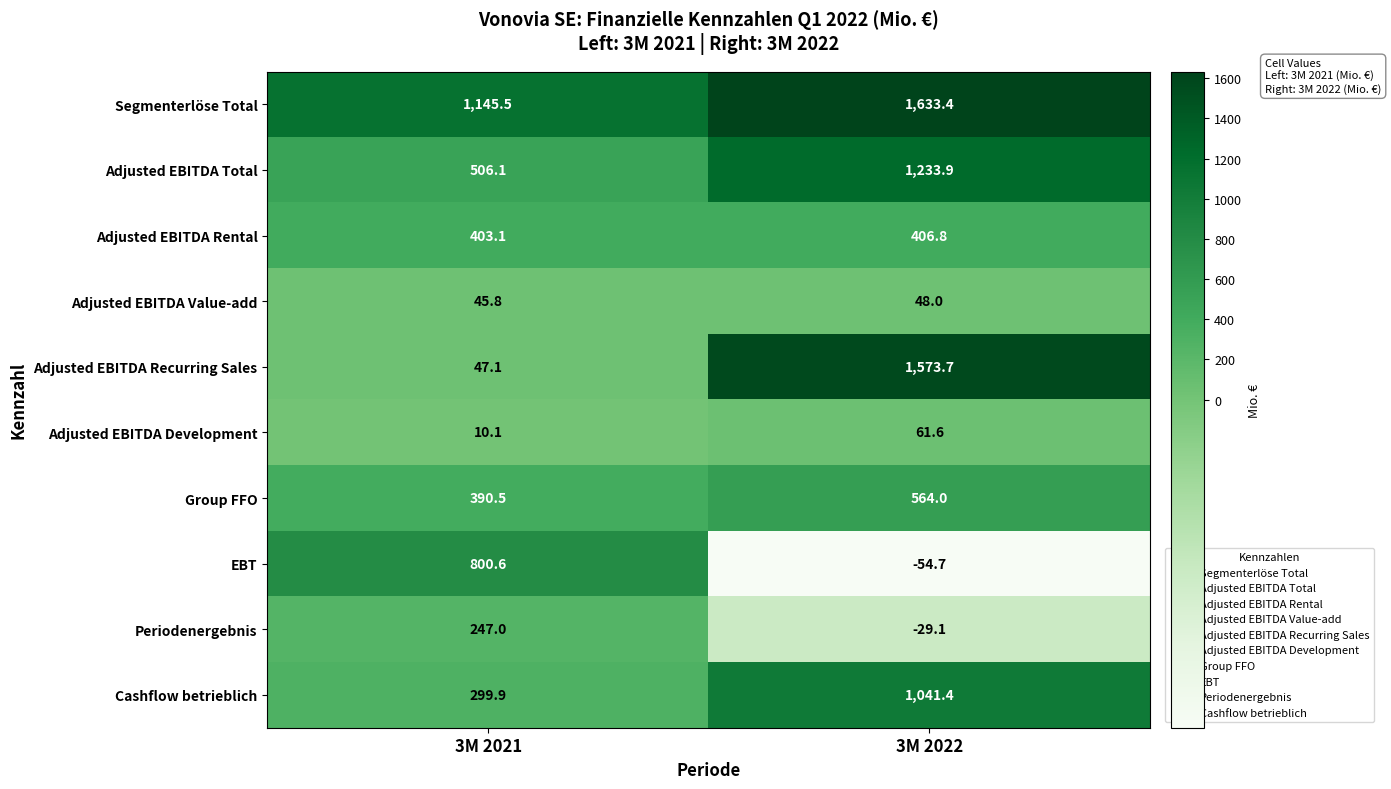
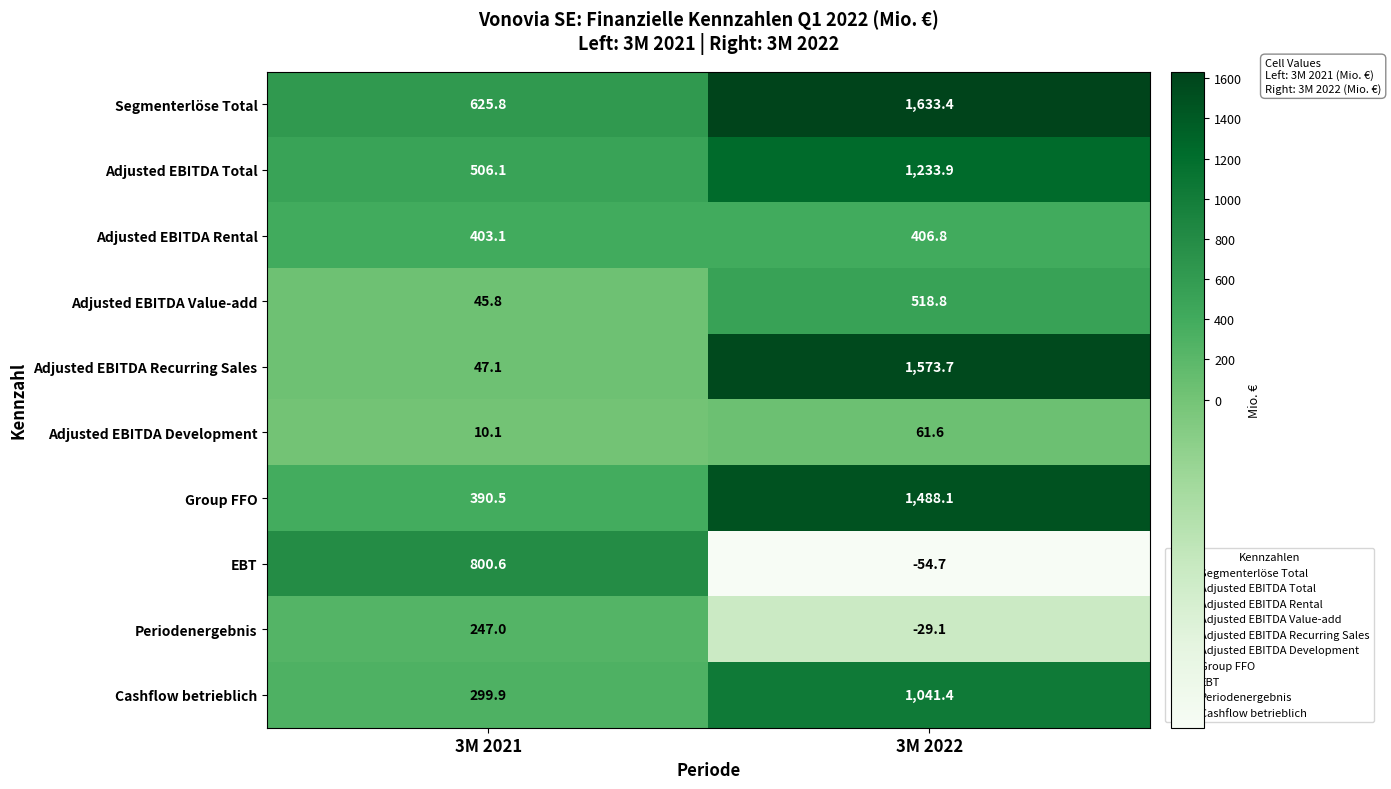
Segmenterlöse Total, 3M 2021: 1,145.5 -> 625.8
Adjusted EBITDA Value-add, 3M 2022: 48.0 -> 518.8
Group FFO, 3M 2022: 564.0 -> 1,488.1
